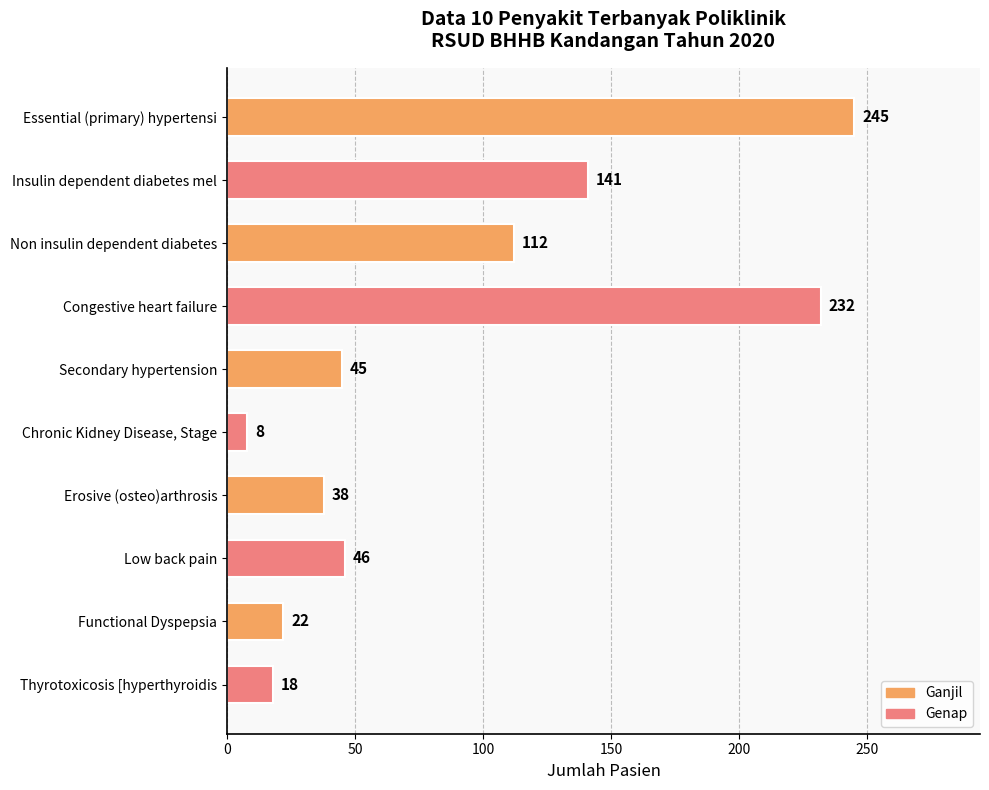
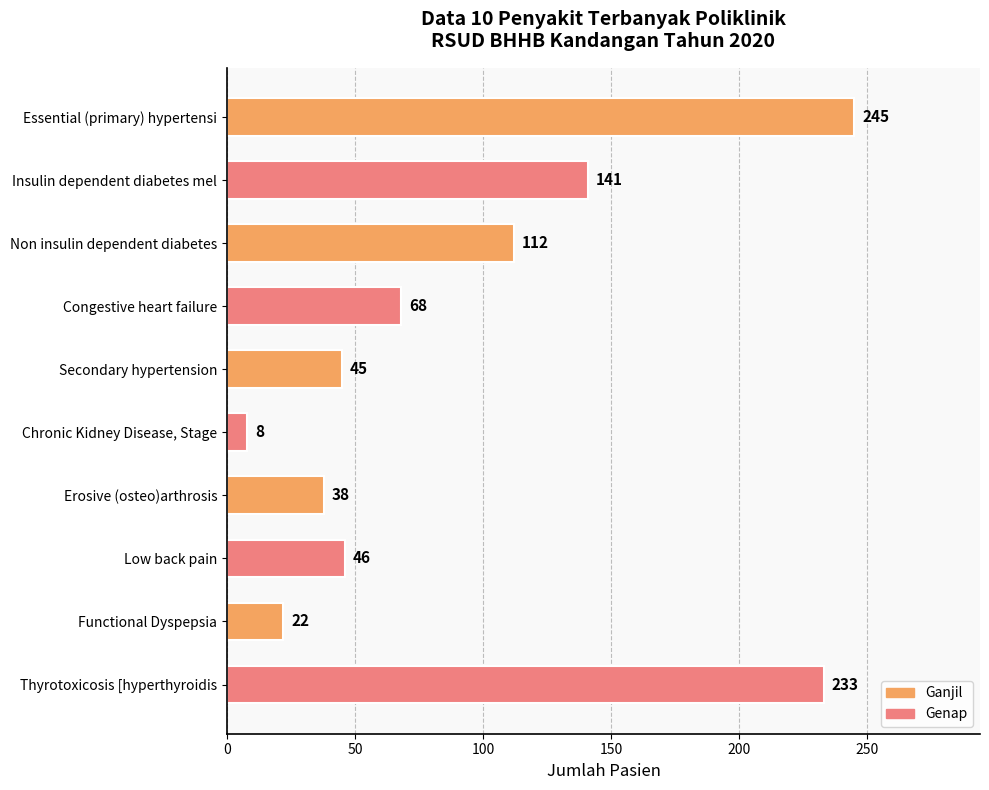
Congestive heart failure: 232 -> 68
Thyrotoxicosis [hyperthyroidis: 18 -> 233
